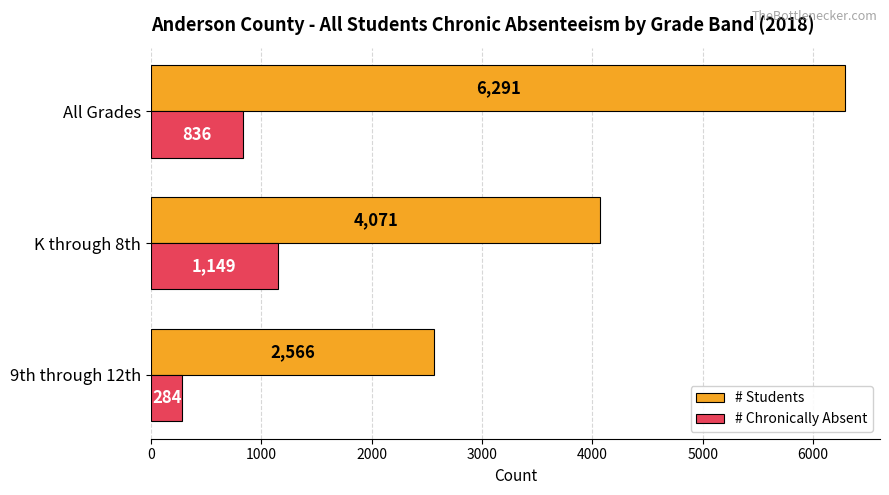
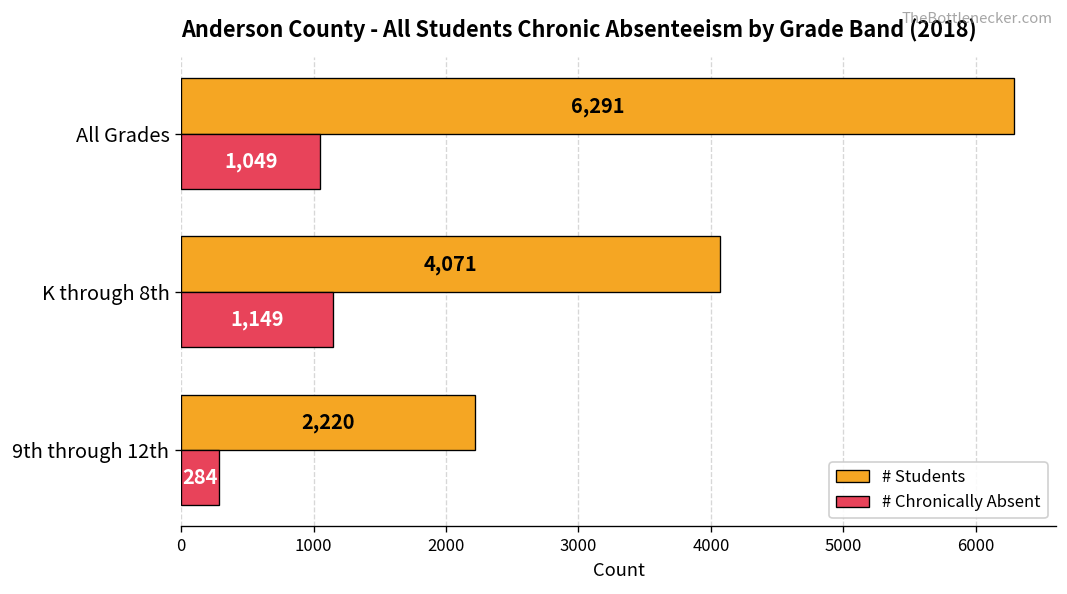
# Chronically Absent, All Grades: 836 -> 1,049
# Students, 9th through 12th: 2,566 -> 2,220
